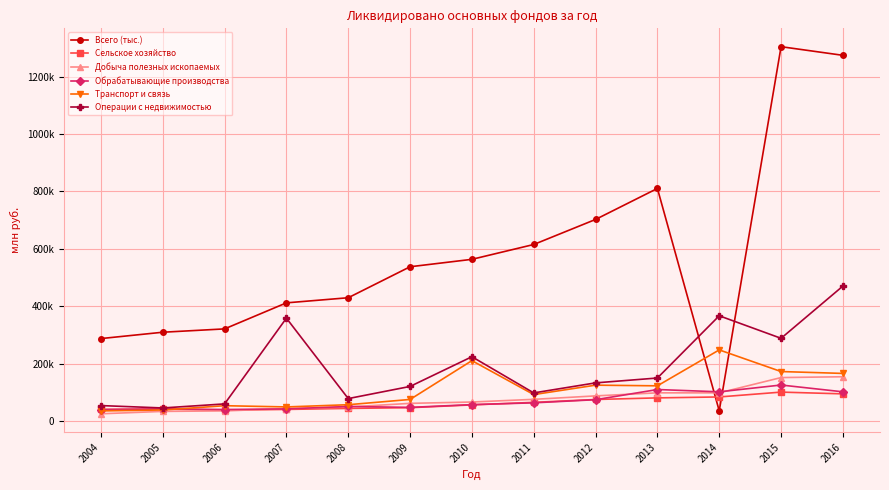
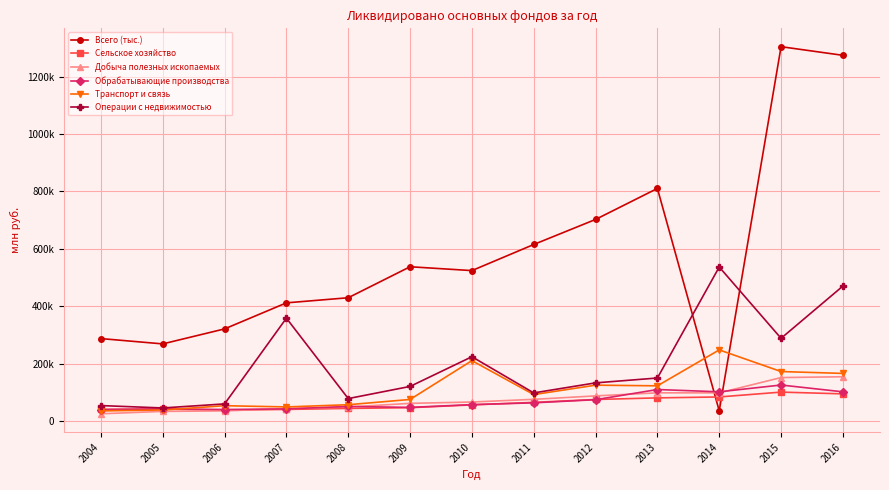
Всего (тыс.), 2005: 310000 -> 270000
Всего (тыс.), 2010: 560000 -> 520000
Операции с недвижимостью, 2014: 370000 -> 540000
